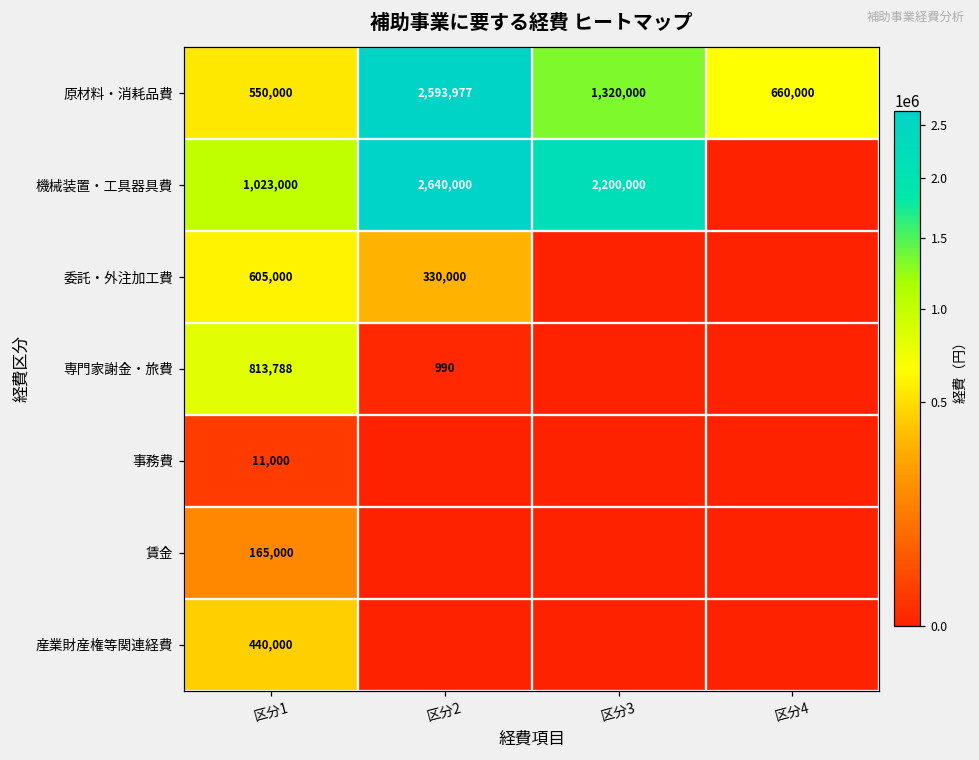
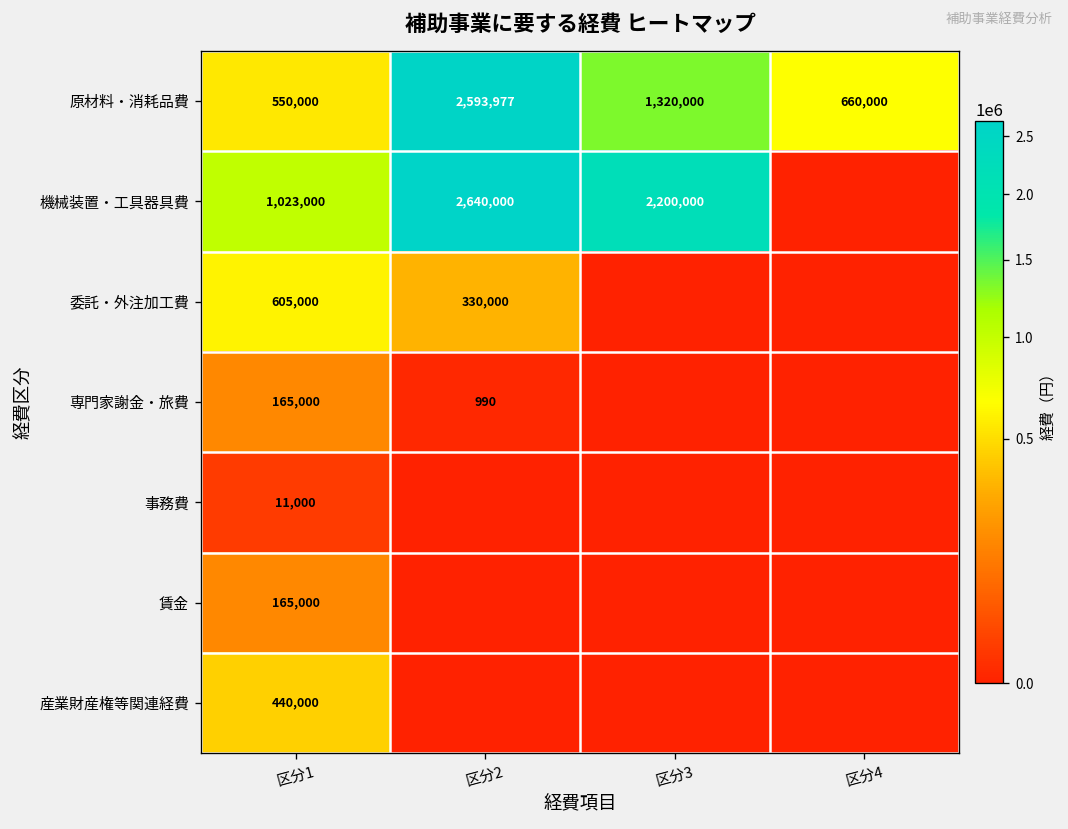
専門家謝金・旅費, 区分1: 813,788 -> 165,000
